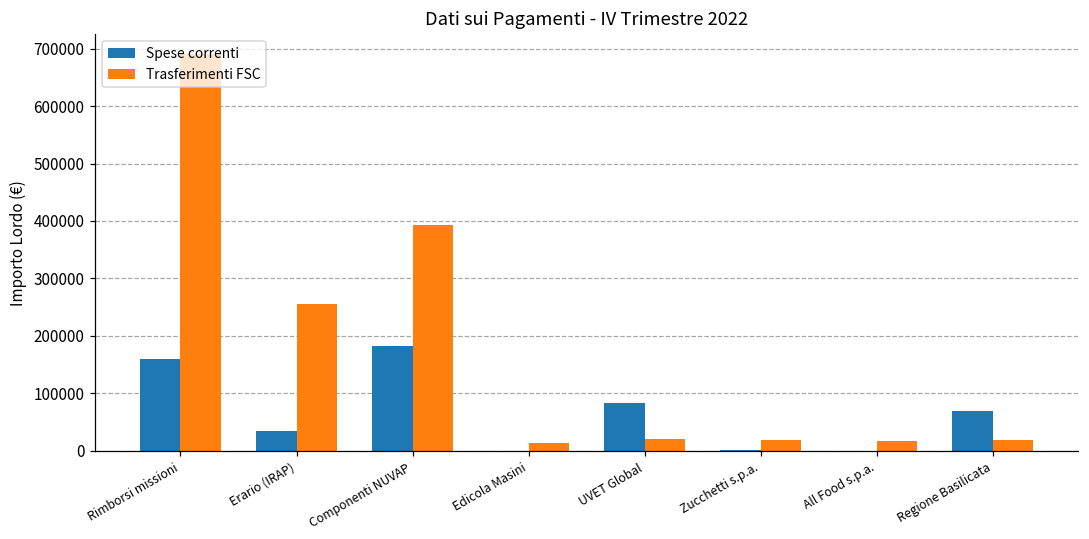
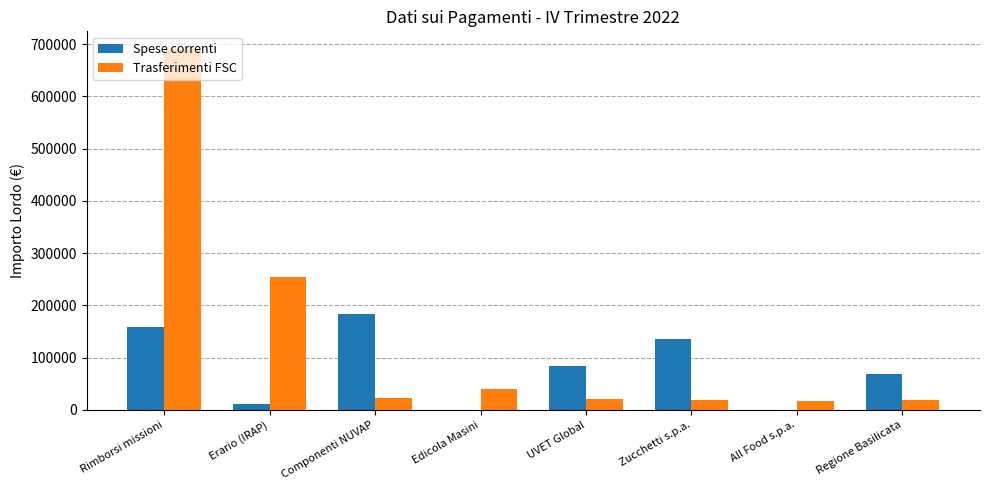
Spese correnti, Erario (IRAP): 30000 -> 10000
Trasferimenti FSC, Componenti NUVAP: 390000 -> 20000
Trasferimenti FSC, Edicola Masini: 10000 -> 40000
Spese correnti, Zucchetti s.p.a.: 0 -> 140000
